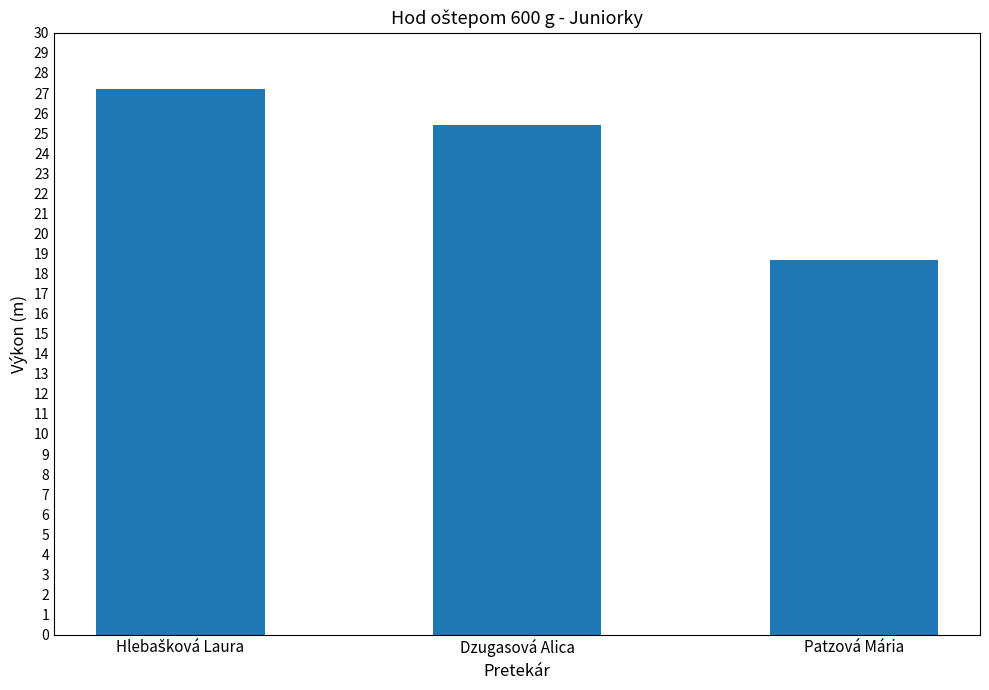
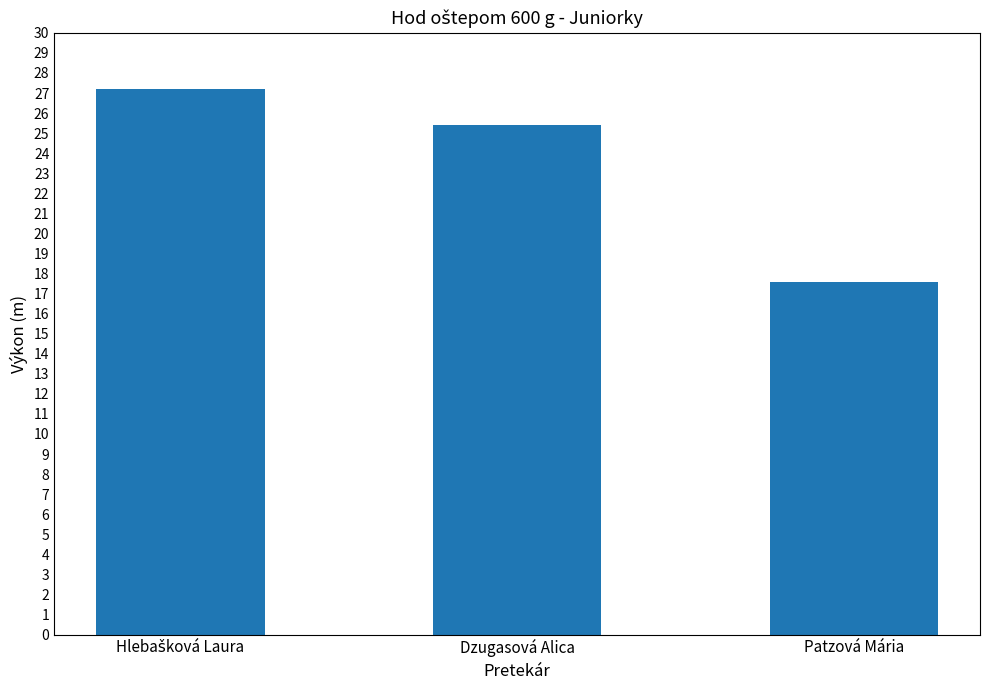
Patzová Mária: 18.7 -> 17.6
